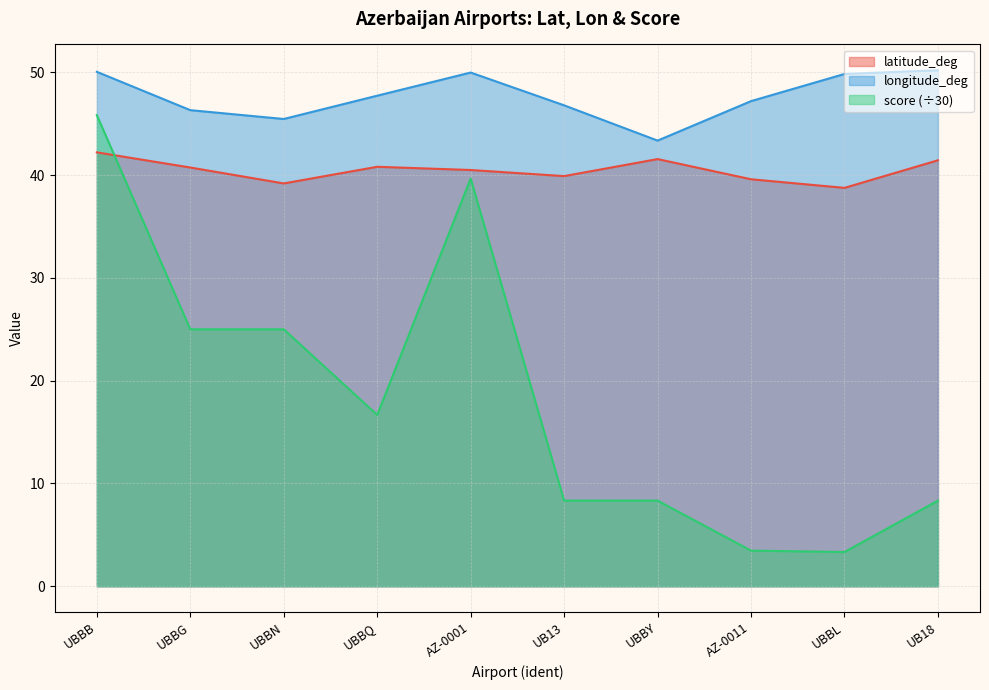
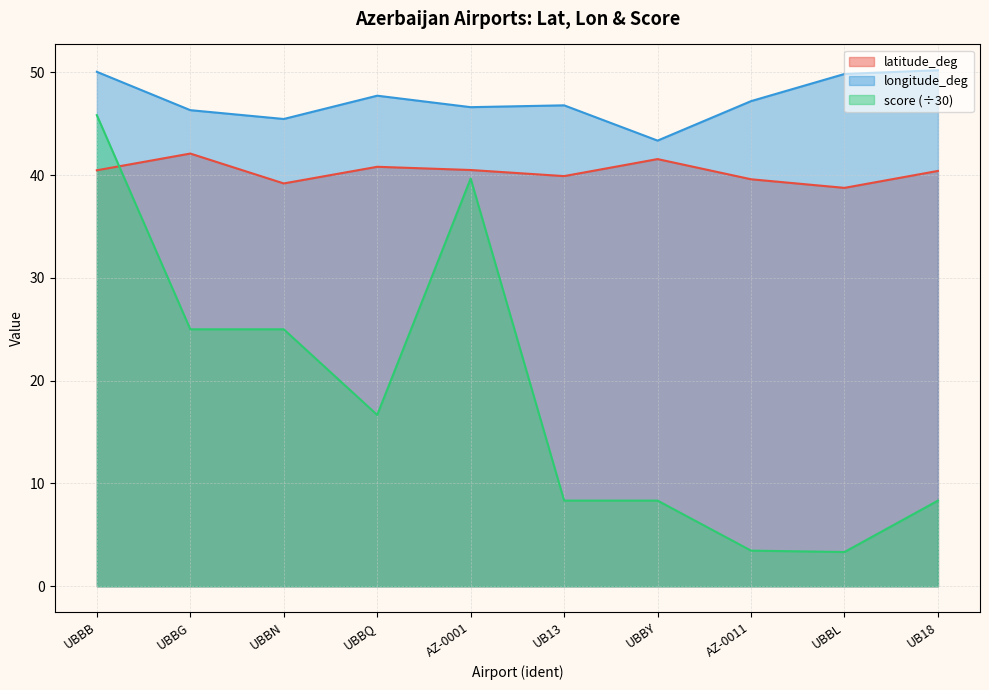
latitude_deg, UBBB: 42.2 -> 40.5
latitude_deg, UBBG: 40.7 -> 42.1
longitude_deg, AZ-0001: 50.0 -> 46.6
latitude_deg, UB18: 41.4 -> 40.4
